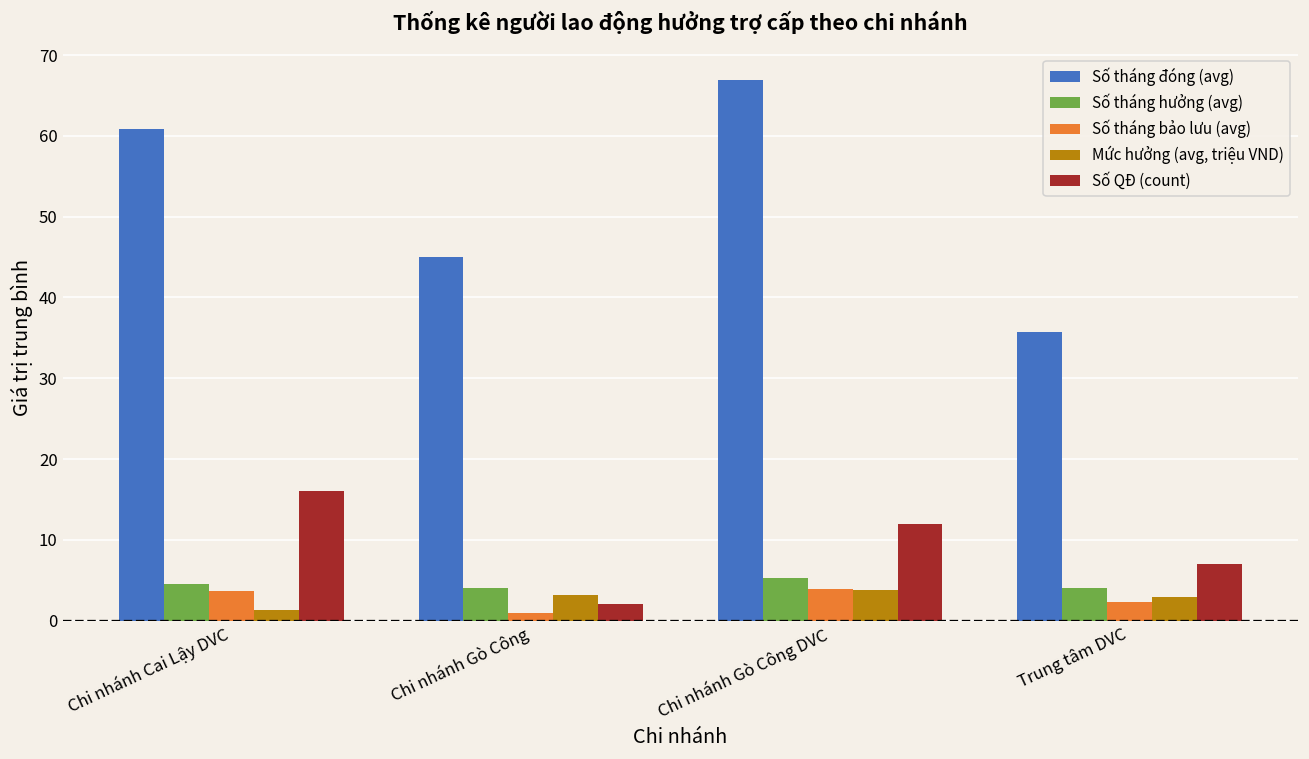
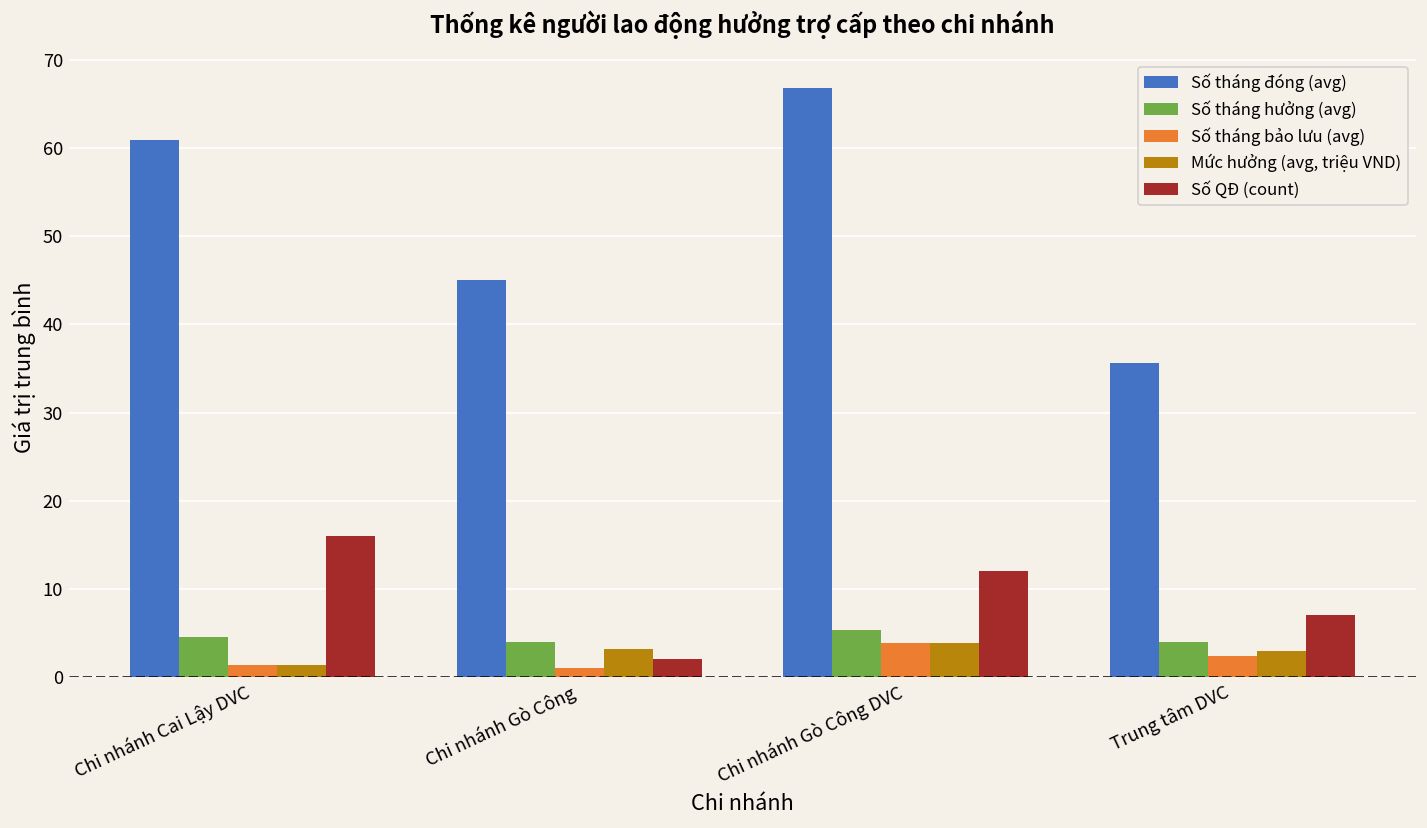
Số tháng bảo lưu (avg), Chi nhánh Cai Lậy DVC: 4 -> 1
